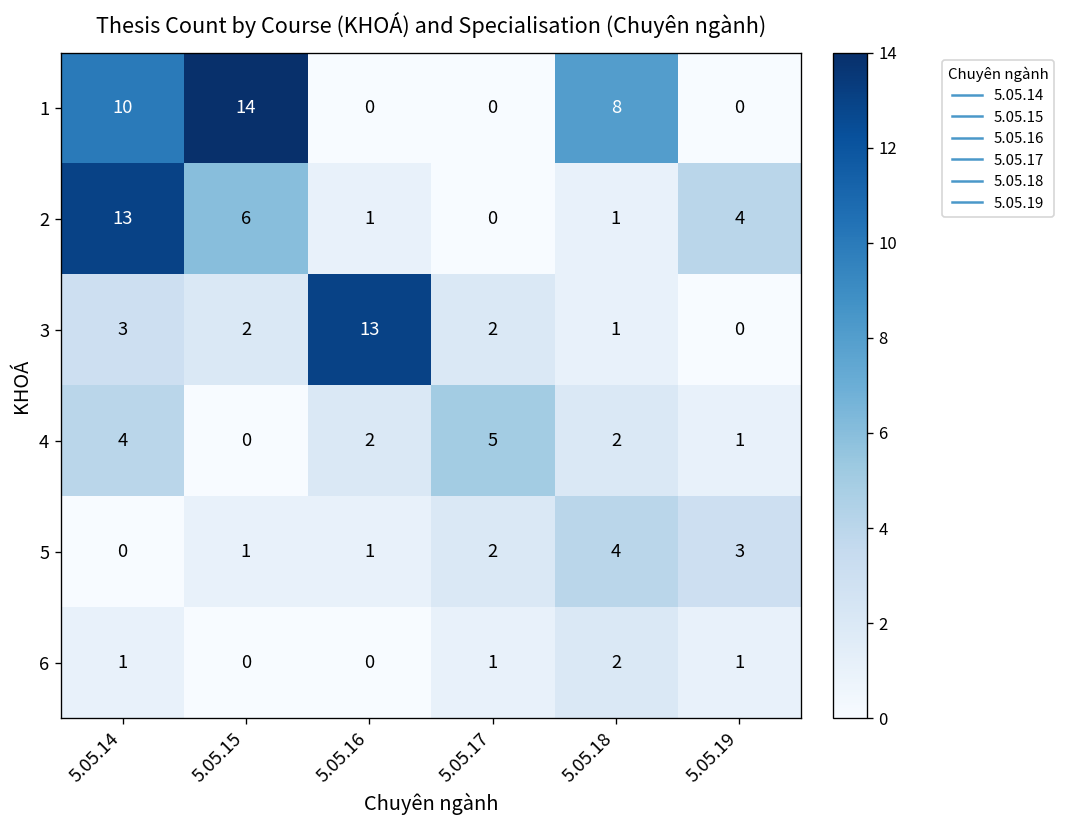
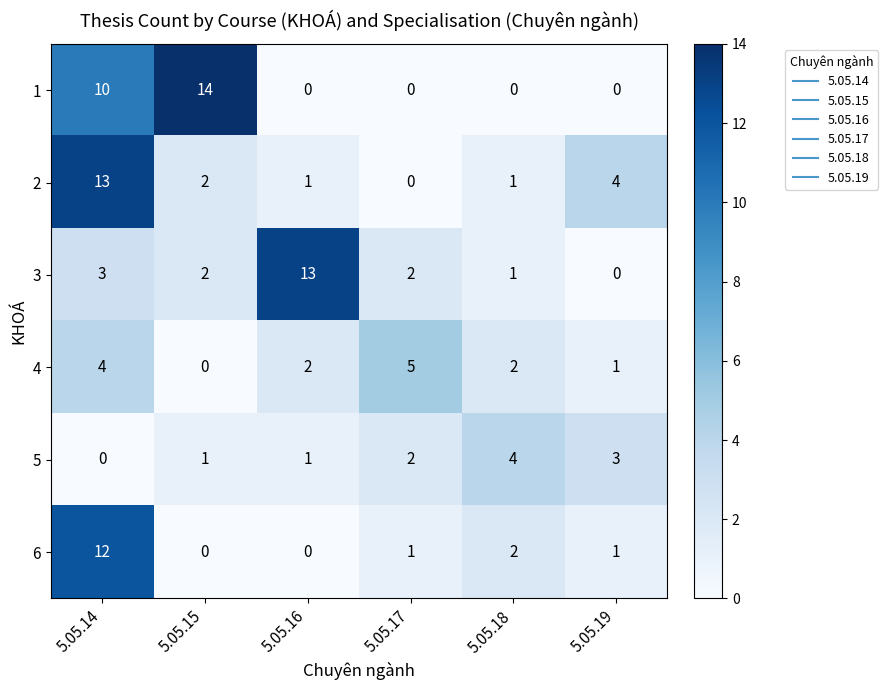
1, 5.05.18: 8 -> 0
2, 5.05.15: 6 -> 2
6, 5.05.14: 1 -> 12
